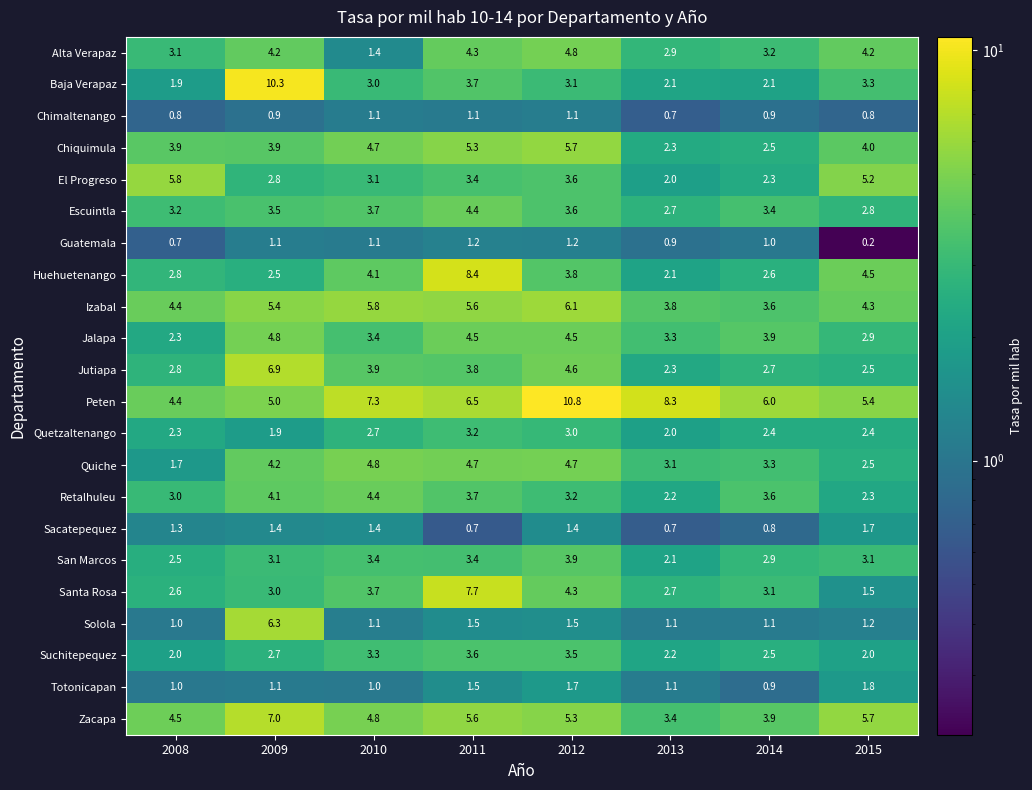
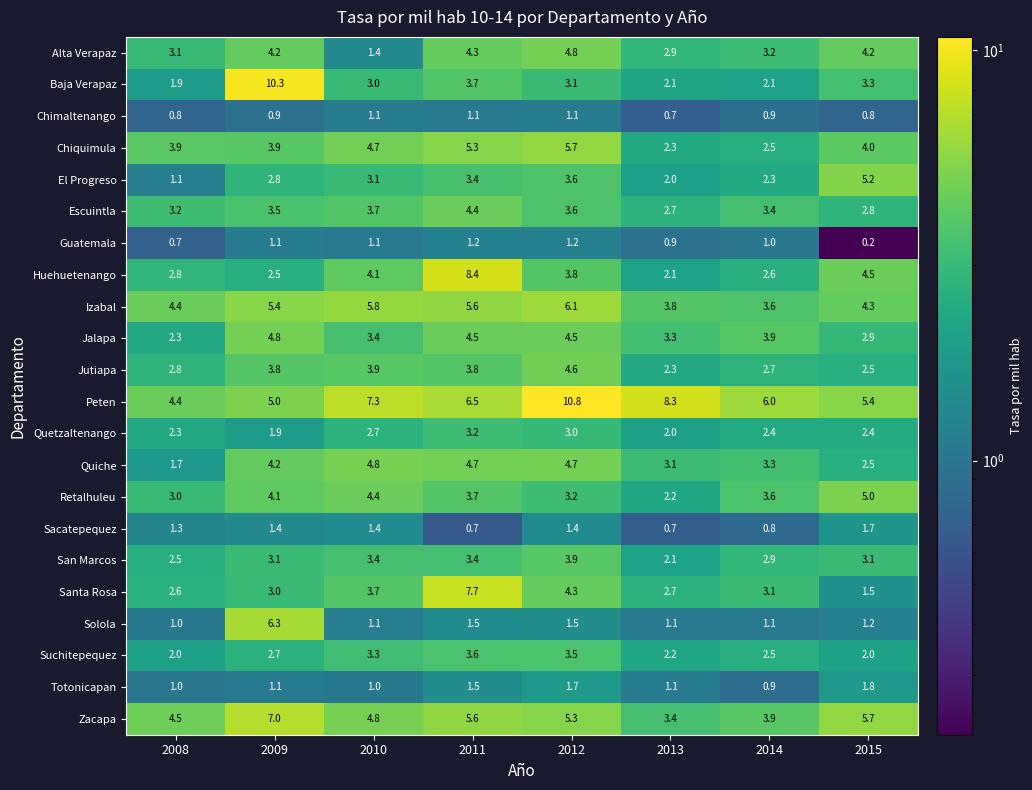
El Progreso, 2008: 5.8 -> 1.1
Jutiapa, 2009: 6.9 -> 3.8
Retalhuleu, 2015: 2.3 -> 5.0
